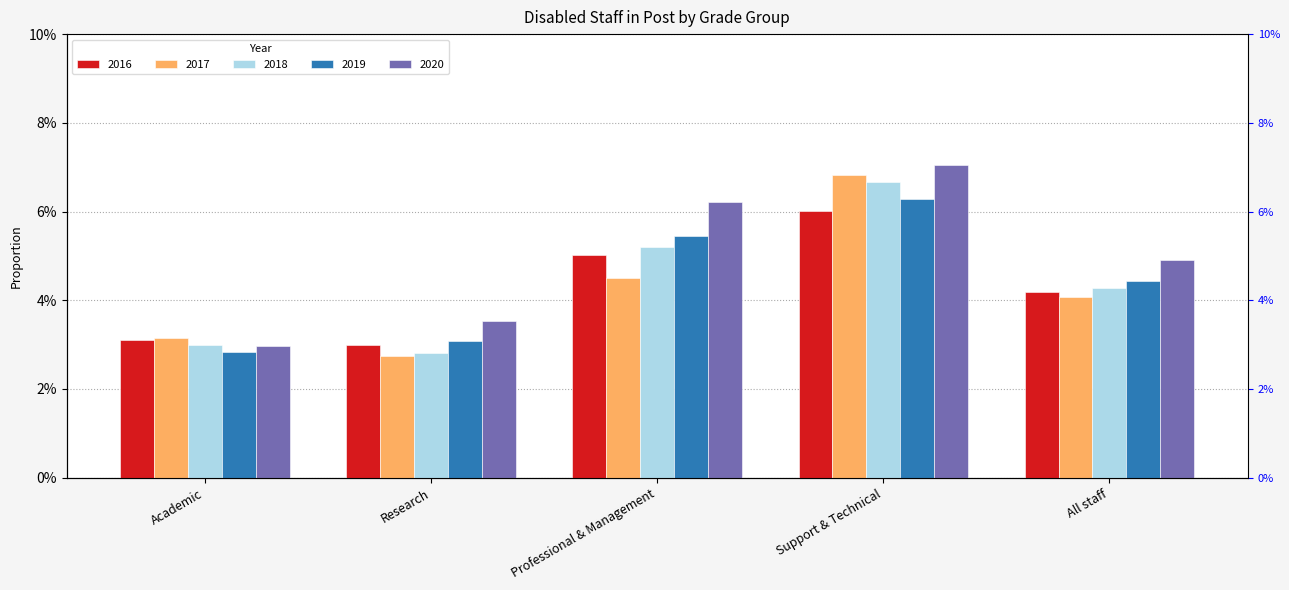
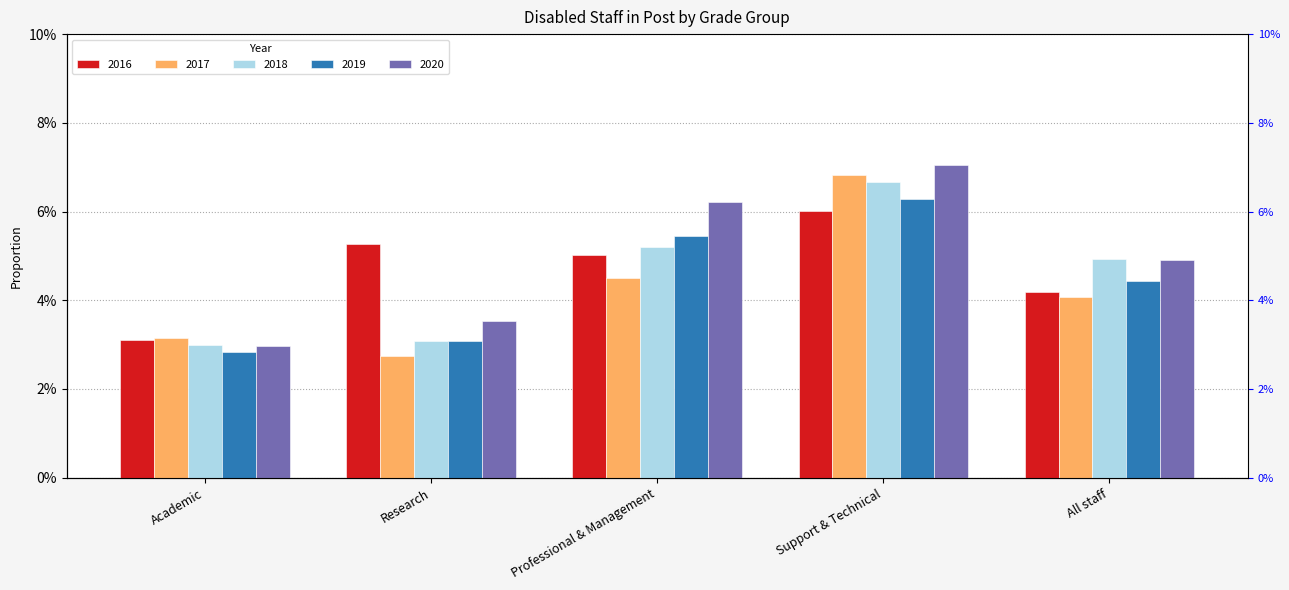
2016, Research: 3.0% -> 5.3%
2018, Research: 2.8% -> 3.1%
2018, All staff: 4.3% -> 4.9%
